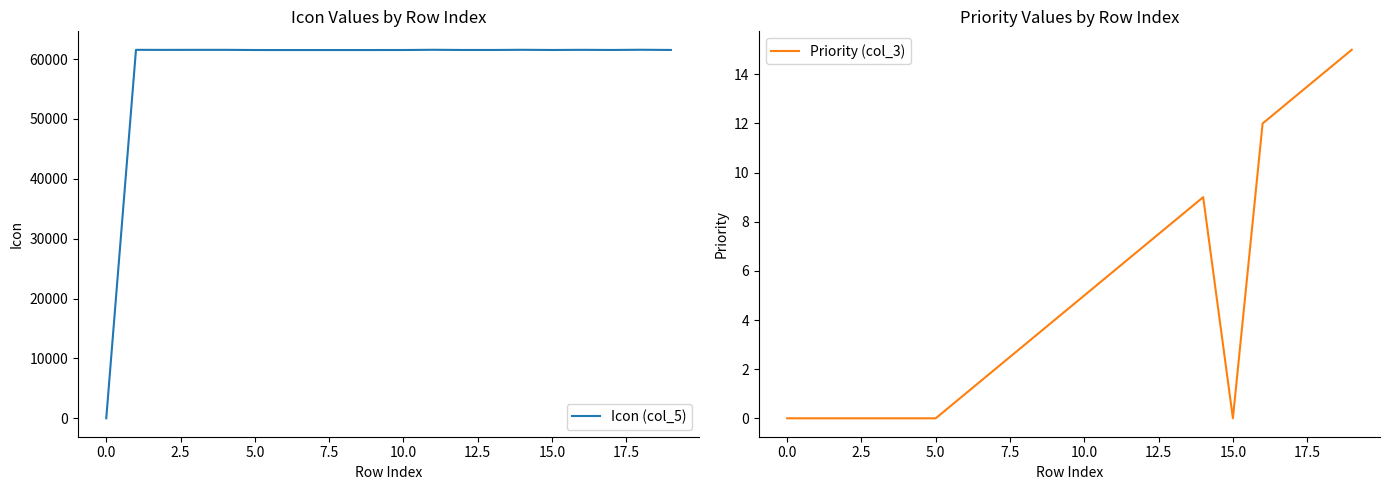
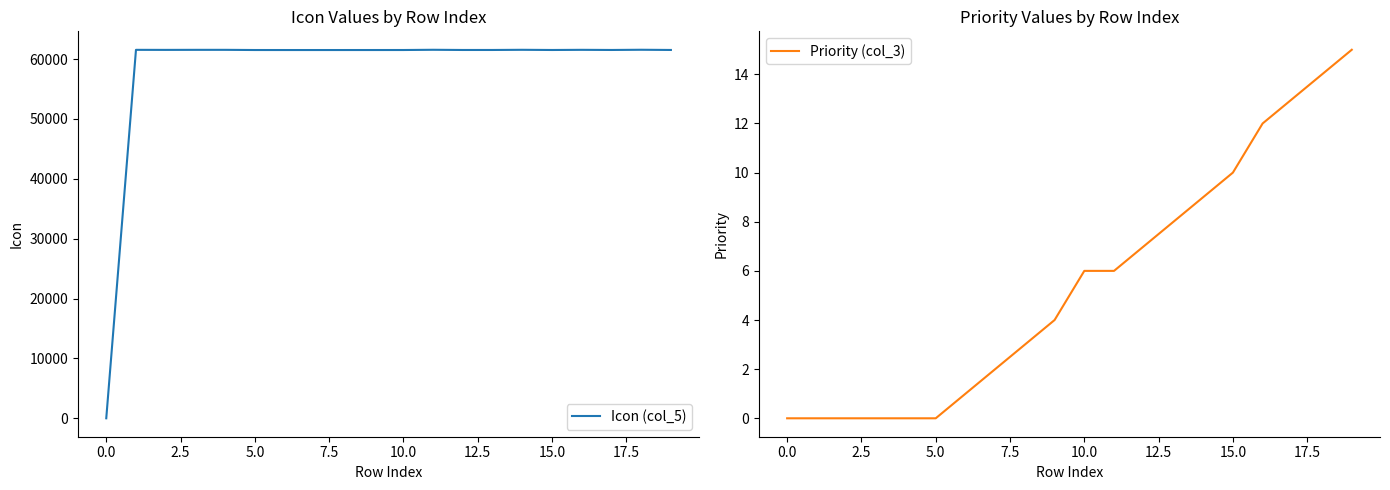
Priority Values by Row Index, 10.0: 5 -> 6
Priority Values by Row Index, 15.0: 0 -> 10
